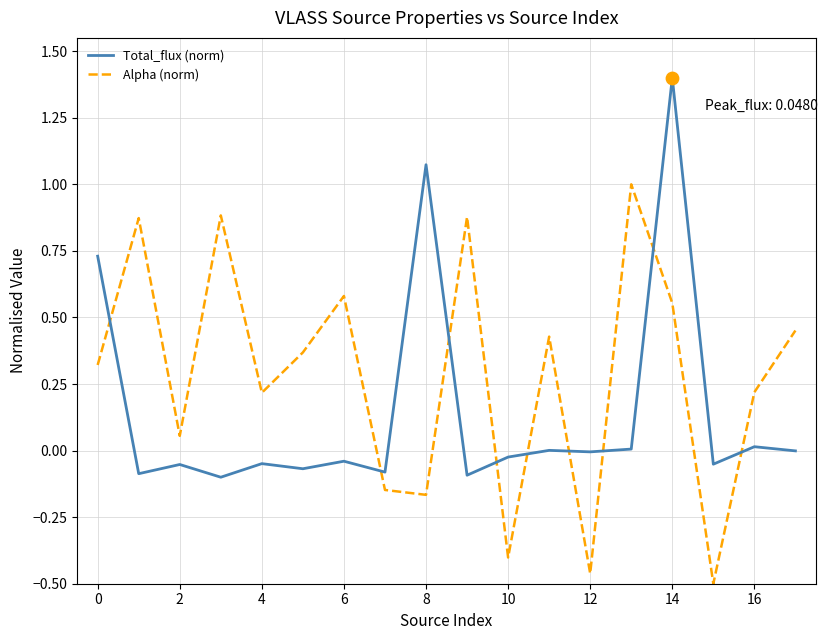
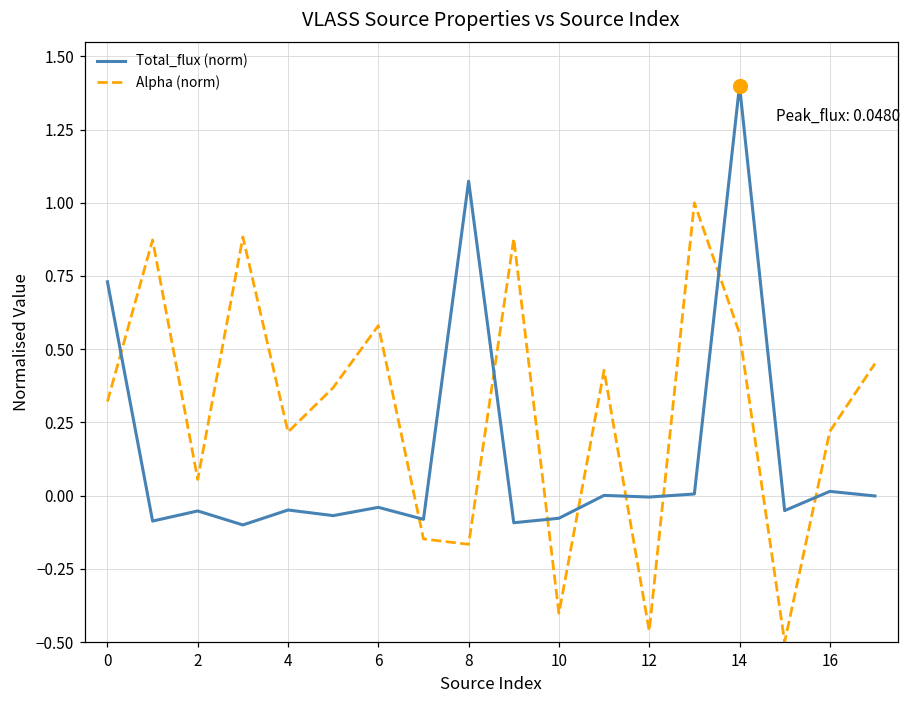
Total_flux (norm), 10: -0.02 -> -0.08
